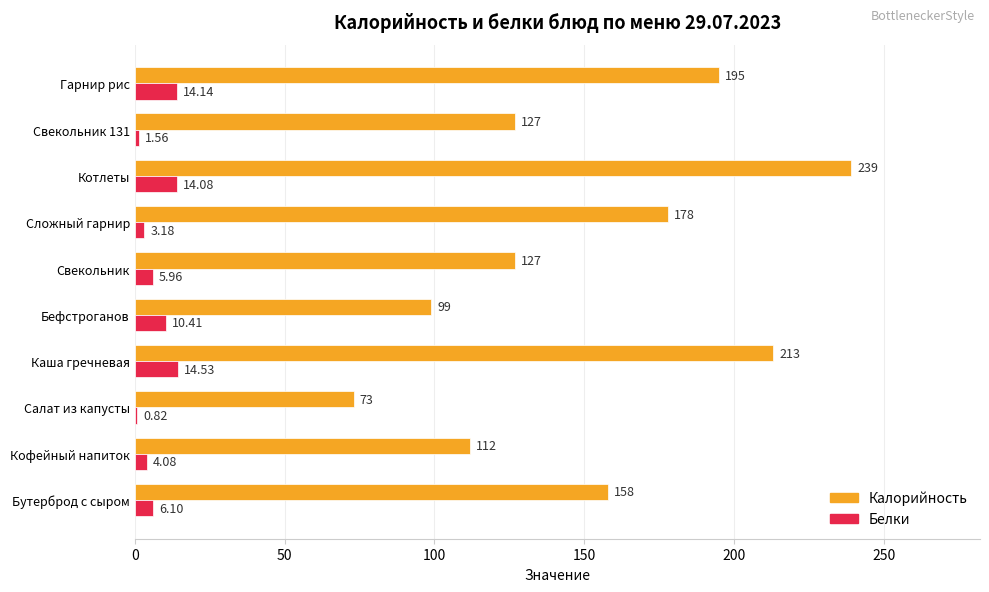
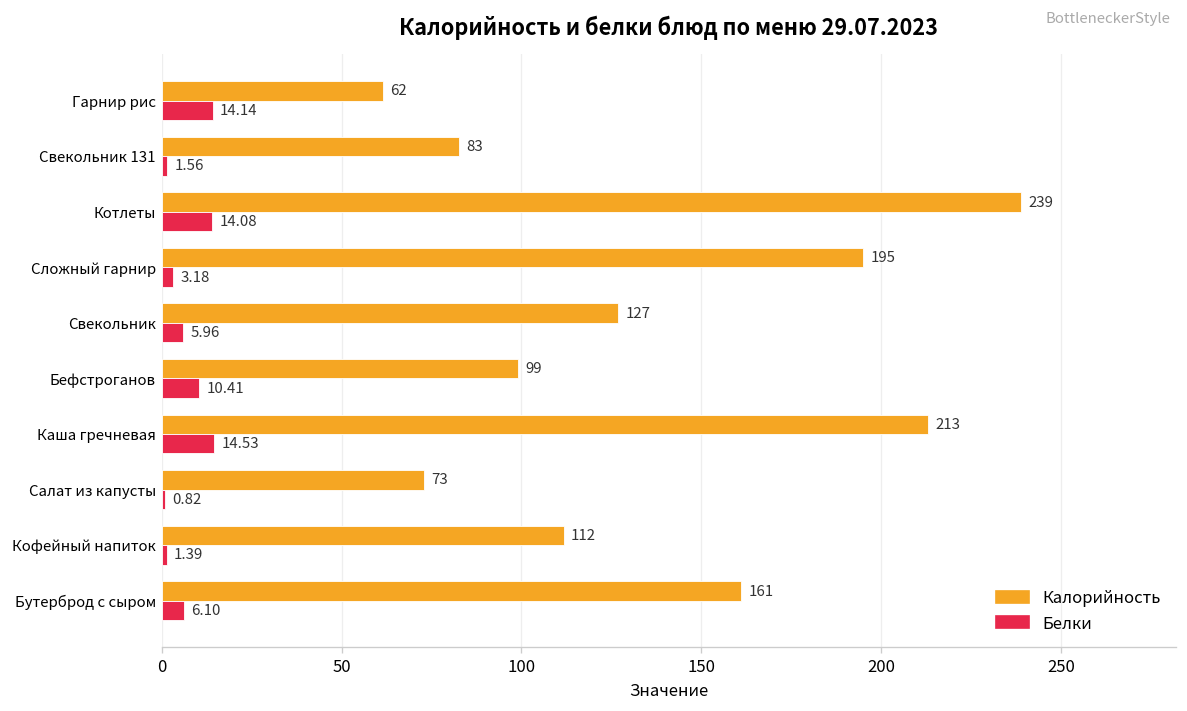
Калорийность, Гарнир рис: 195 -> 62
Калорийность, Свекольник 131: 127 -> 83
Калорийность, Сложный гарнир: 178 -> 195
Белки, Кофейный напиток: 4.08 -> 1.39
Калорийность, Бутерброд с сыром: 158 -> 161
